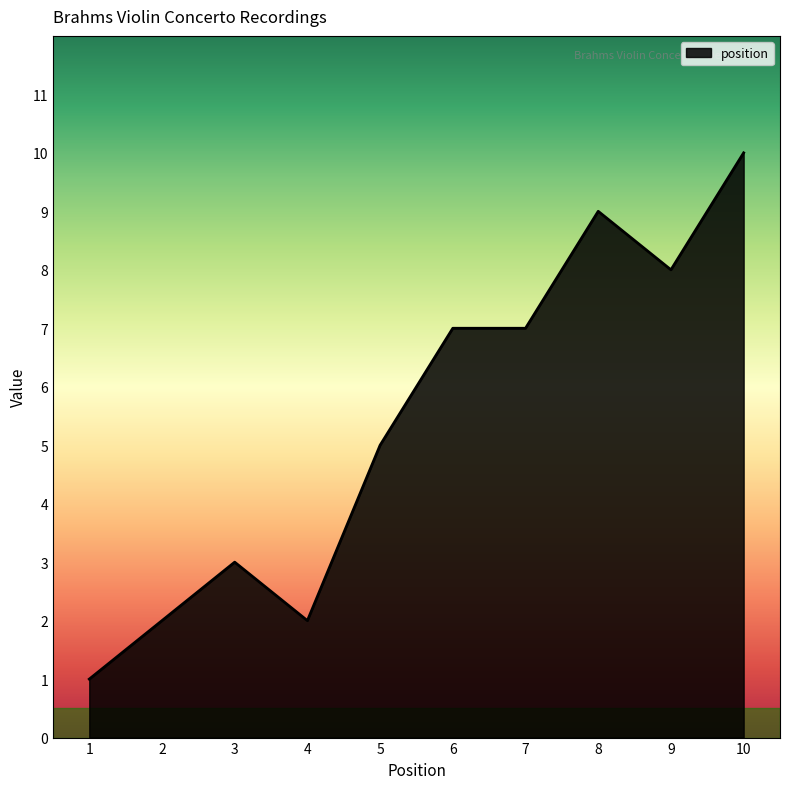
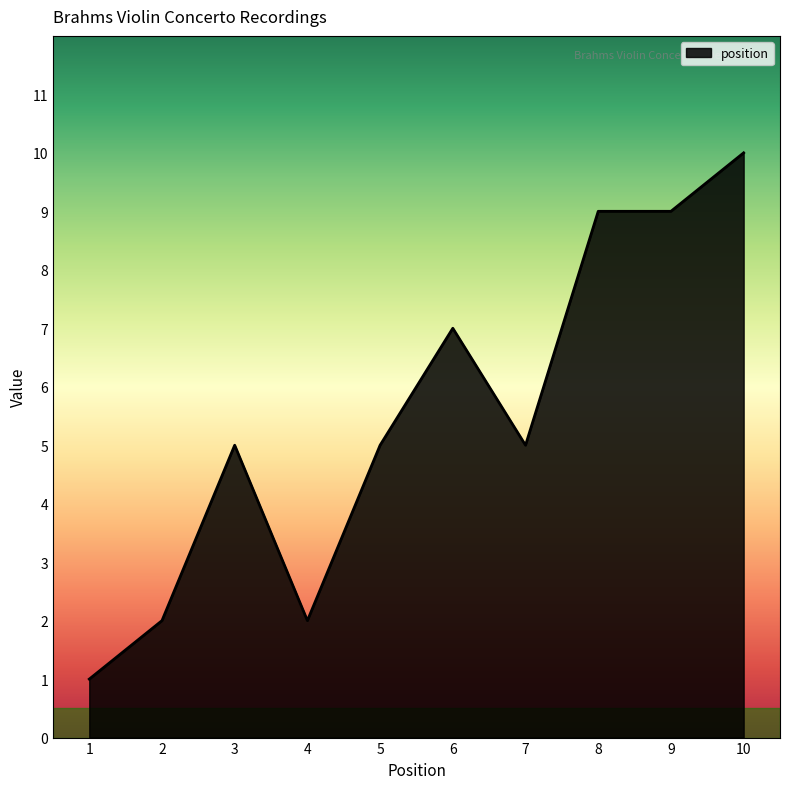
3: 3 -> 5
7: 7 -> 5
9: 8 -> 9
